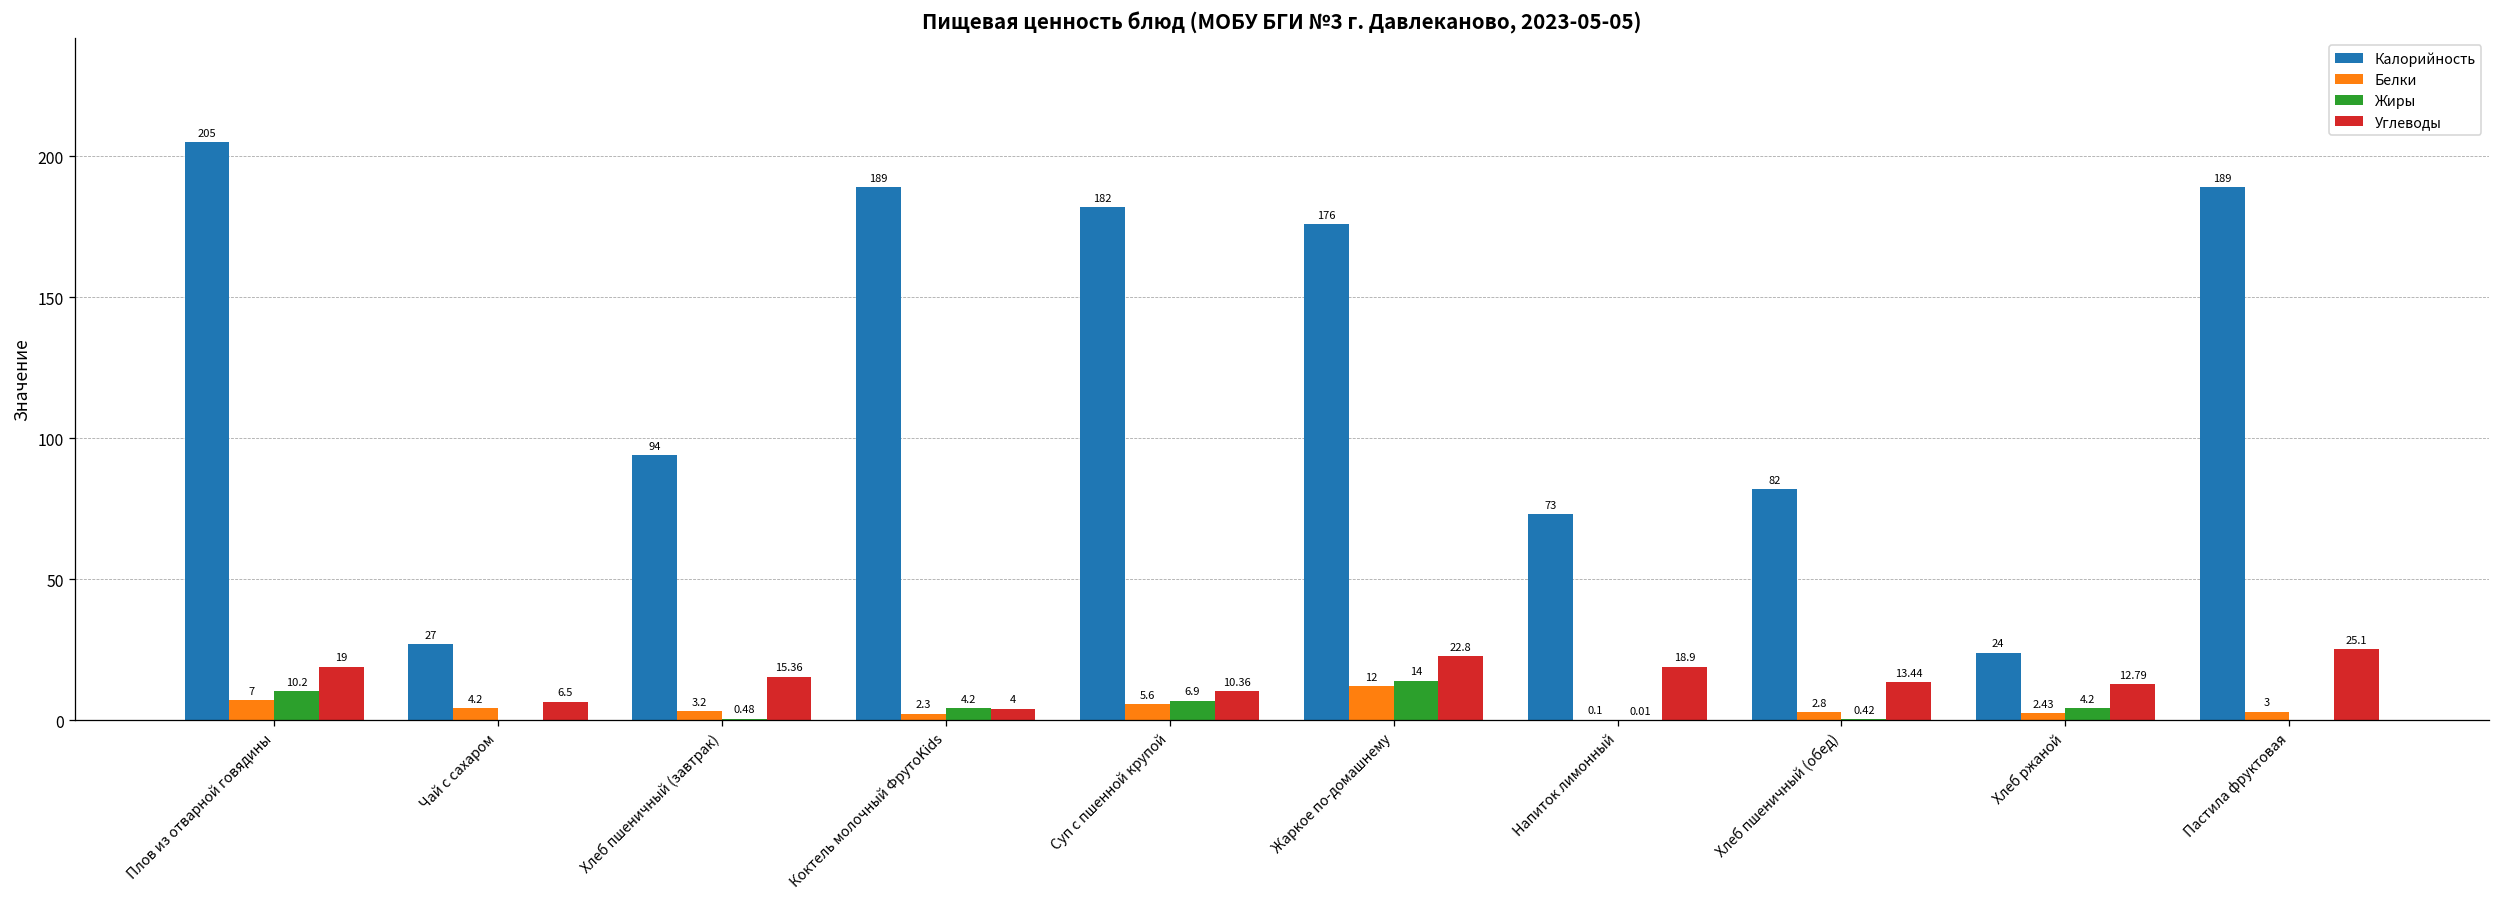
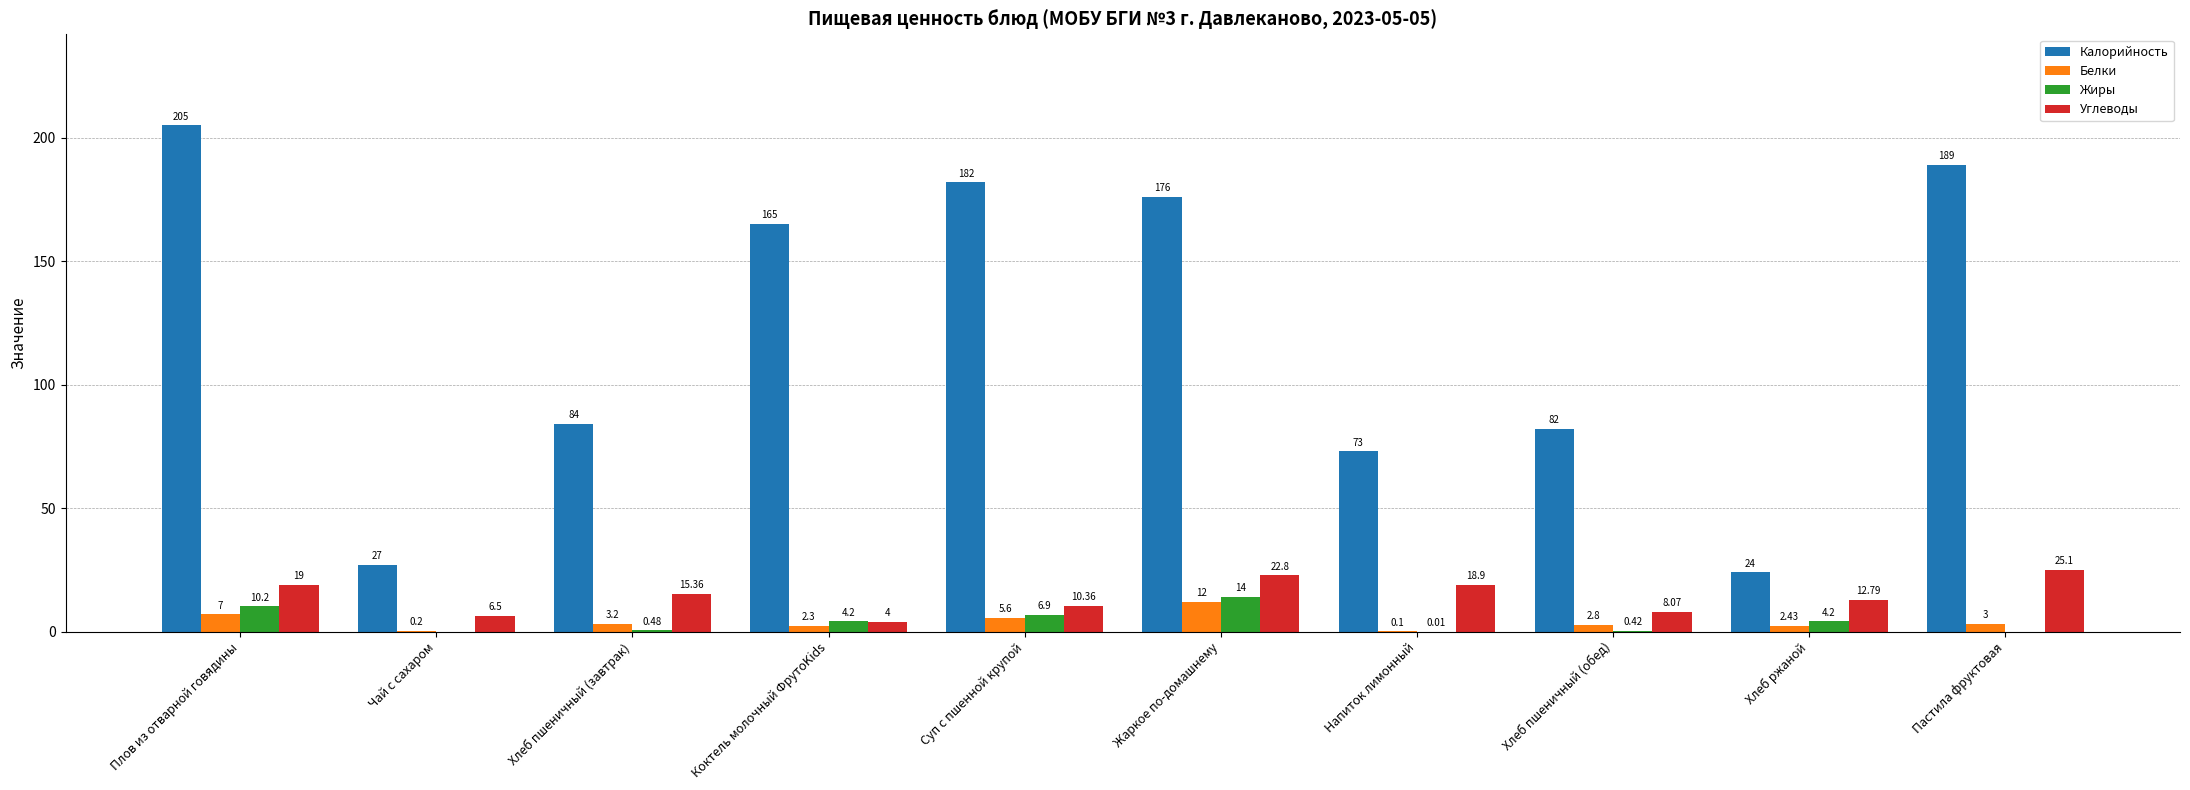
Белки, Чай с сахаром: 4.2 -> 0.2
Калорийность, Хлеб пшеничный (завтрак): 94 -> 84
Калорийность, Коктель молочный ФрутоKids: 189 -> 165
Углеводы, Хлеб пшеничный (обед): 13.44 -> 8.07
